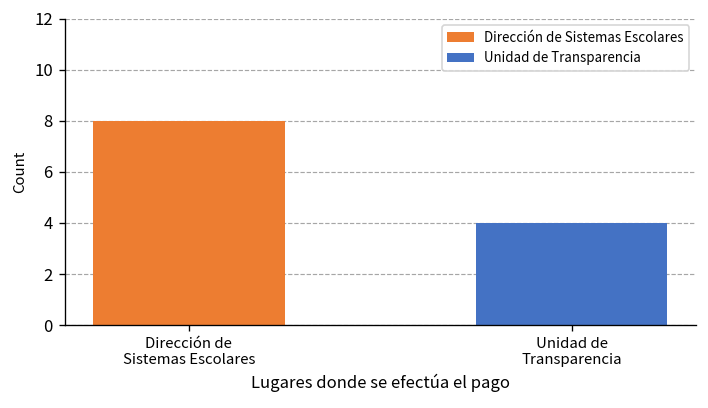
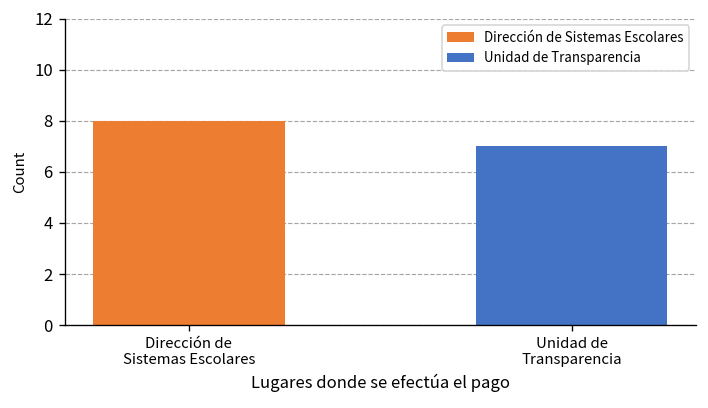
Unidad de Transparencia: 4 -> 7
